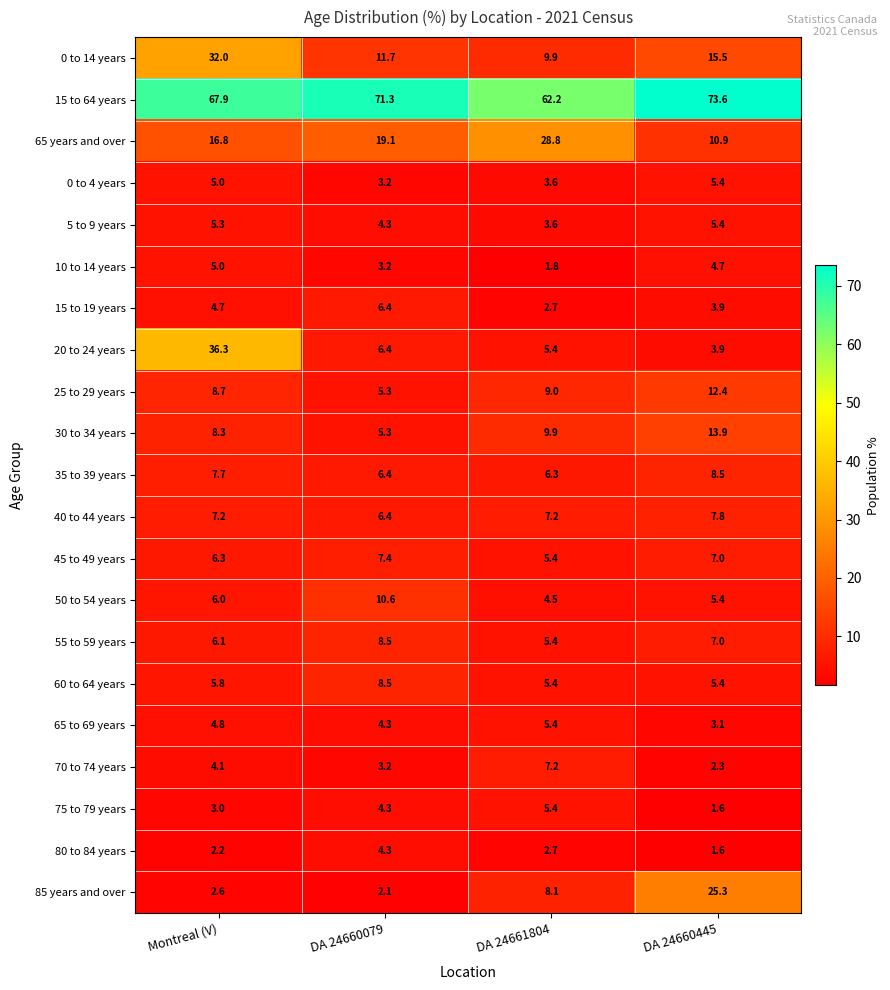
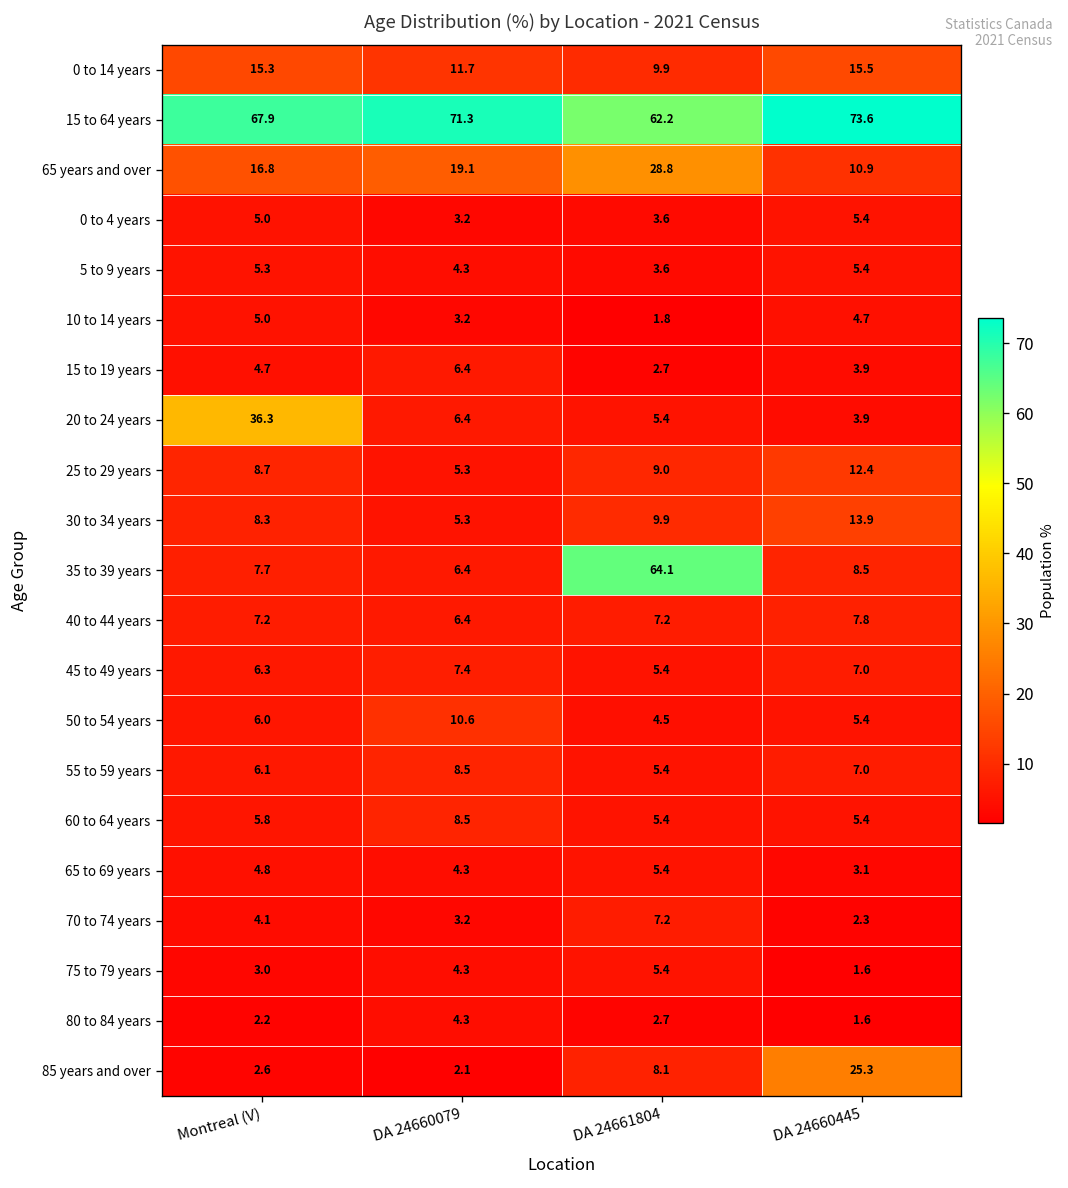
0 to 14 years, Montreal (V): 32.0 -> 15.3
35 to 39 years, DA 24661804: 6.3 -> 64.1
